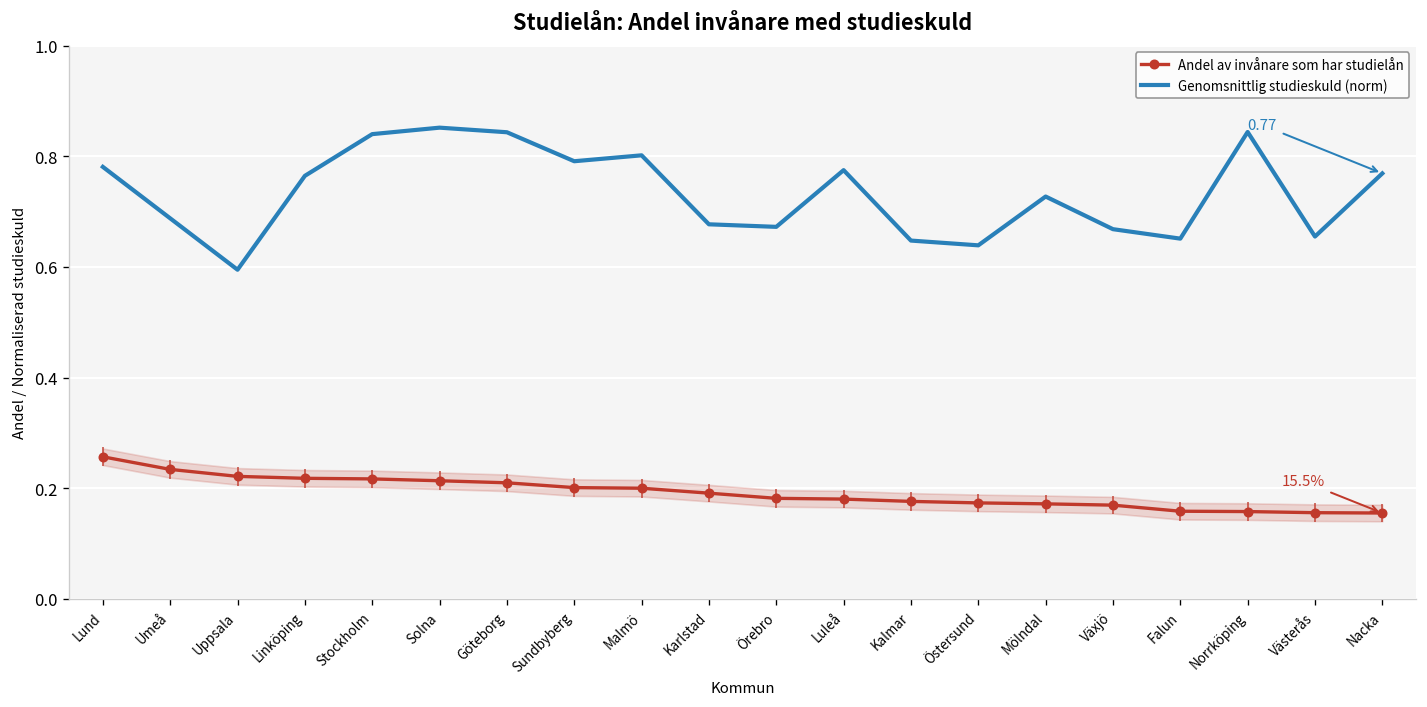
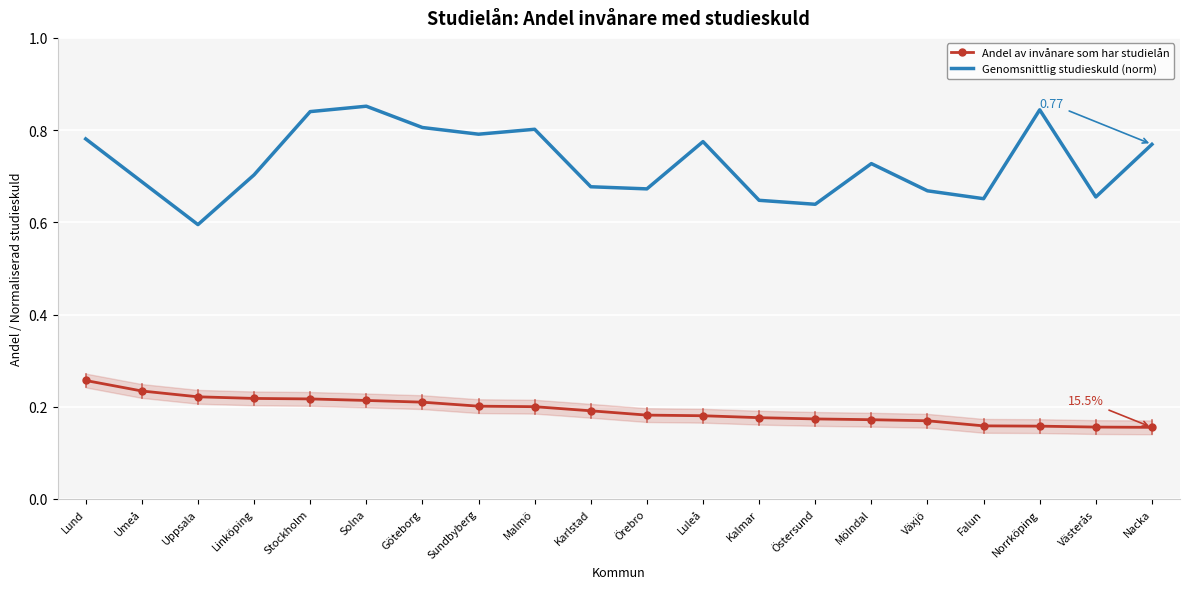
Genomsnittlig studieskuld (norm), Linköping: 0.76 -> 0.70
Genomsnittlig studieskuld (norm), Göteborg: 0.84 -> 0.81
